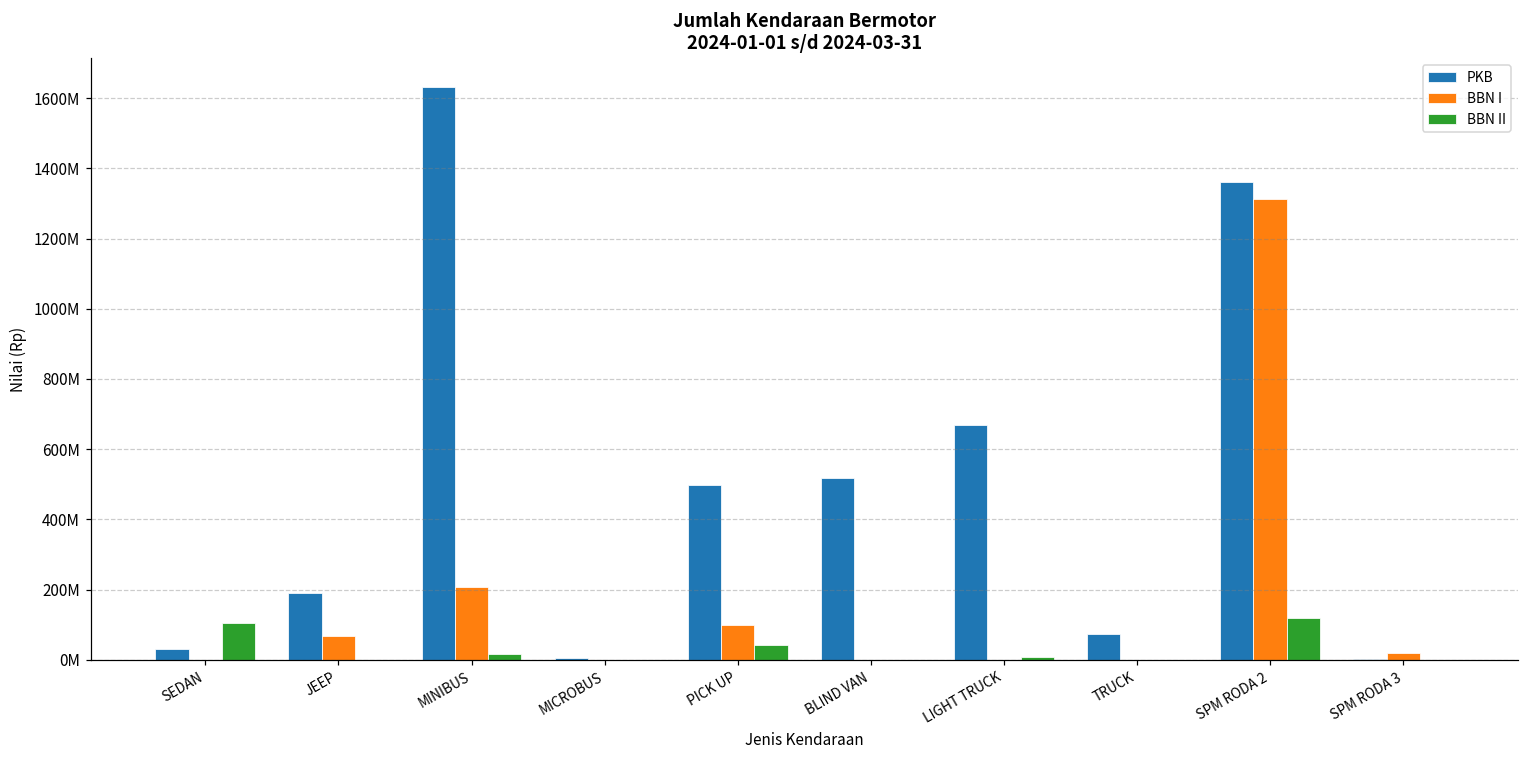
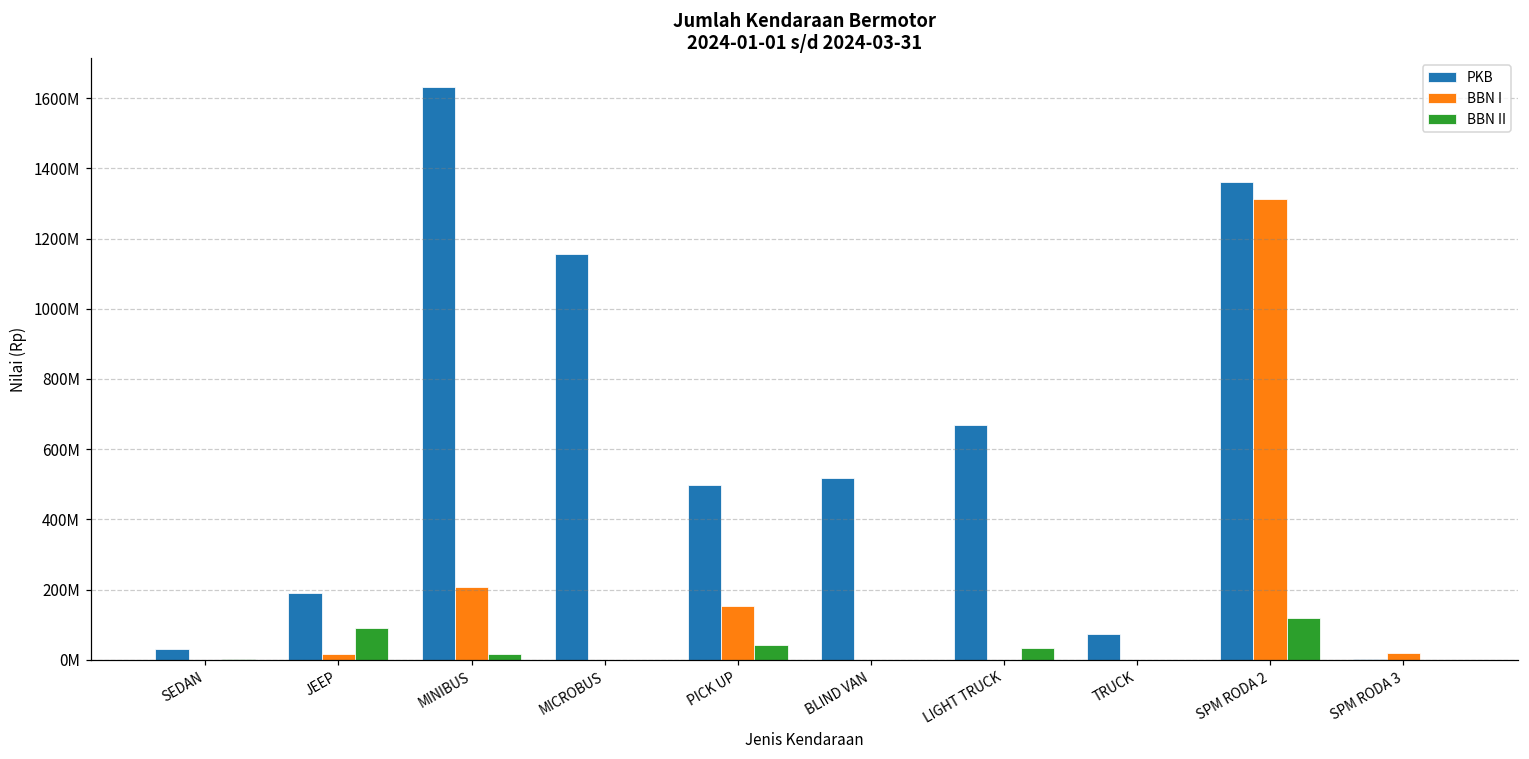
BBN II, SEDAN: 110000000 -> 0
BBN I, JEEP: 70000000 -> 20000000
BBN II, JEEP: 0 -> 90000000
PKB, MICROBUS: 10000000 -> 1160000000
BBN I, PICK UP: 100000000 -> 150000000
BBN II, LIGHT TRUCK: 10000000 -> 30000000
